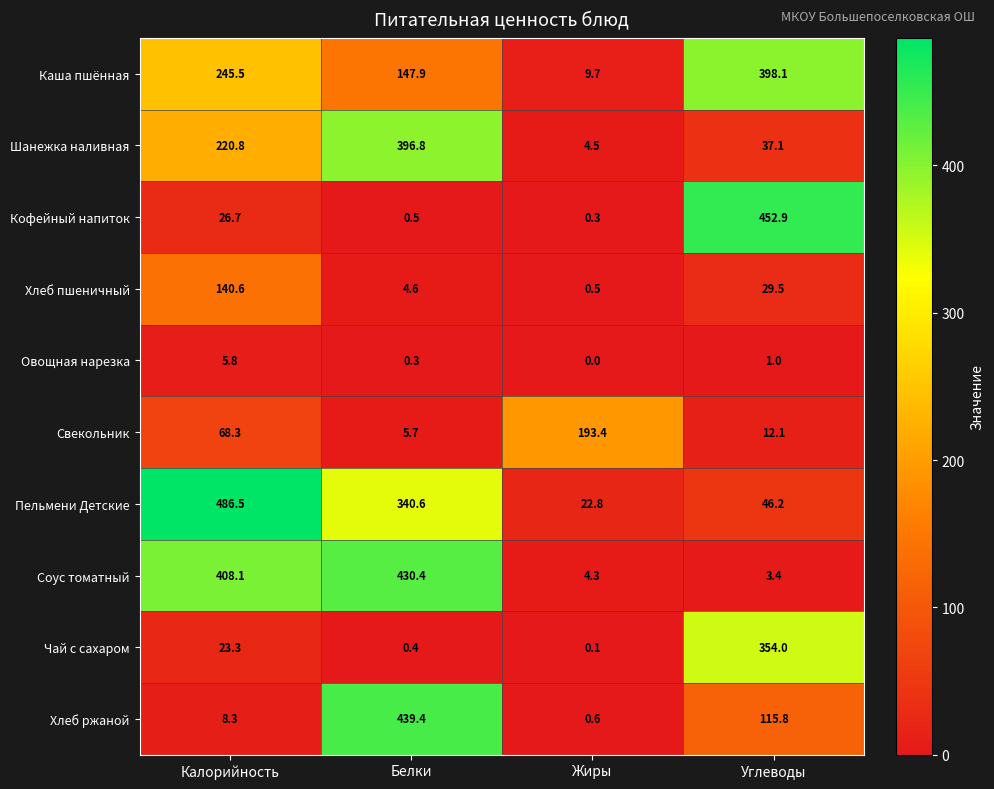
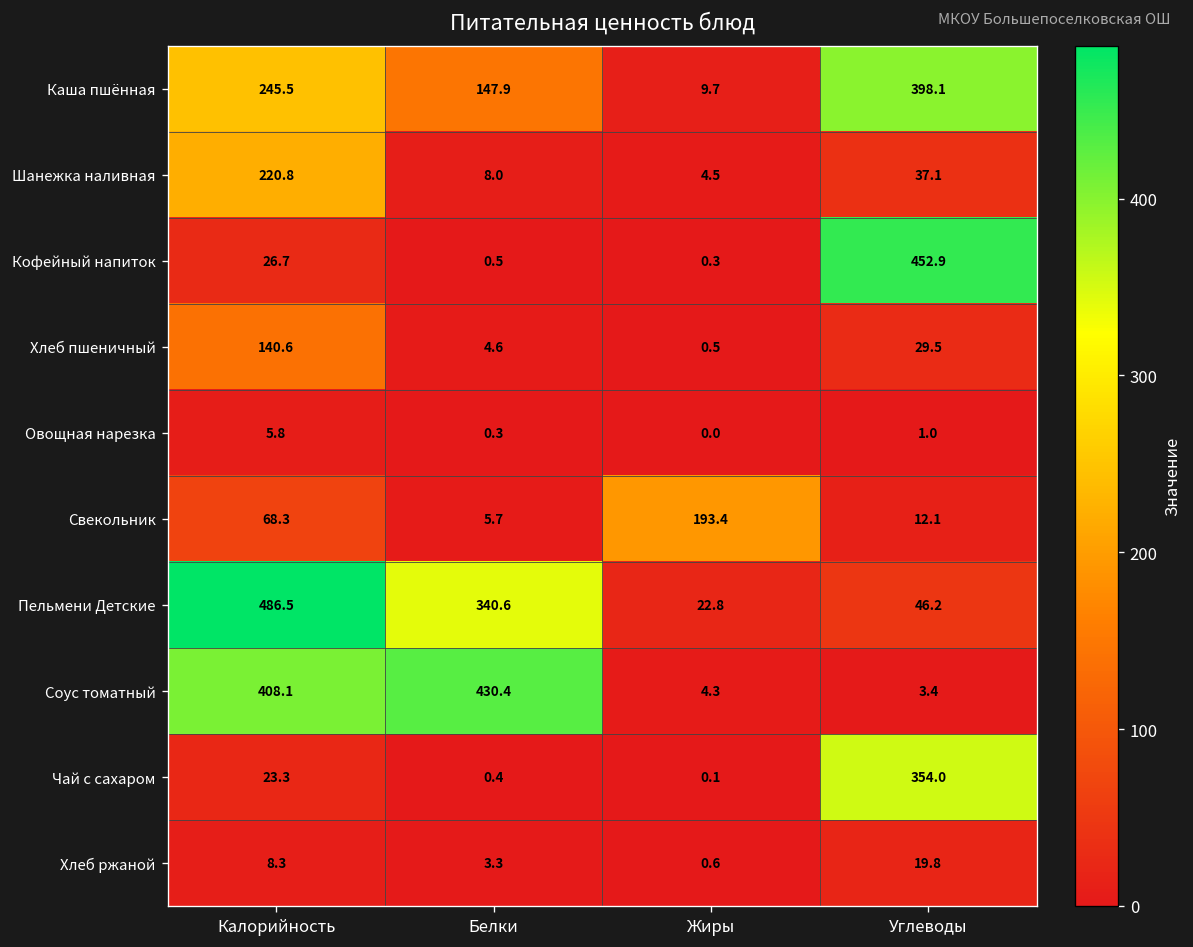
Шанежка наливная, Белки: 396.8 -> 8.0
Хлеб ржаной, Белки: 439.4 -> 3.3
Хлеб ржаной, Углеводы: 115.8 -> 19.8
